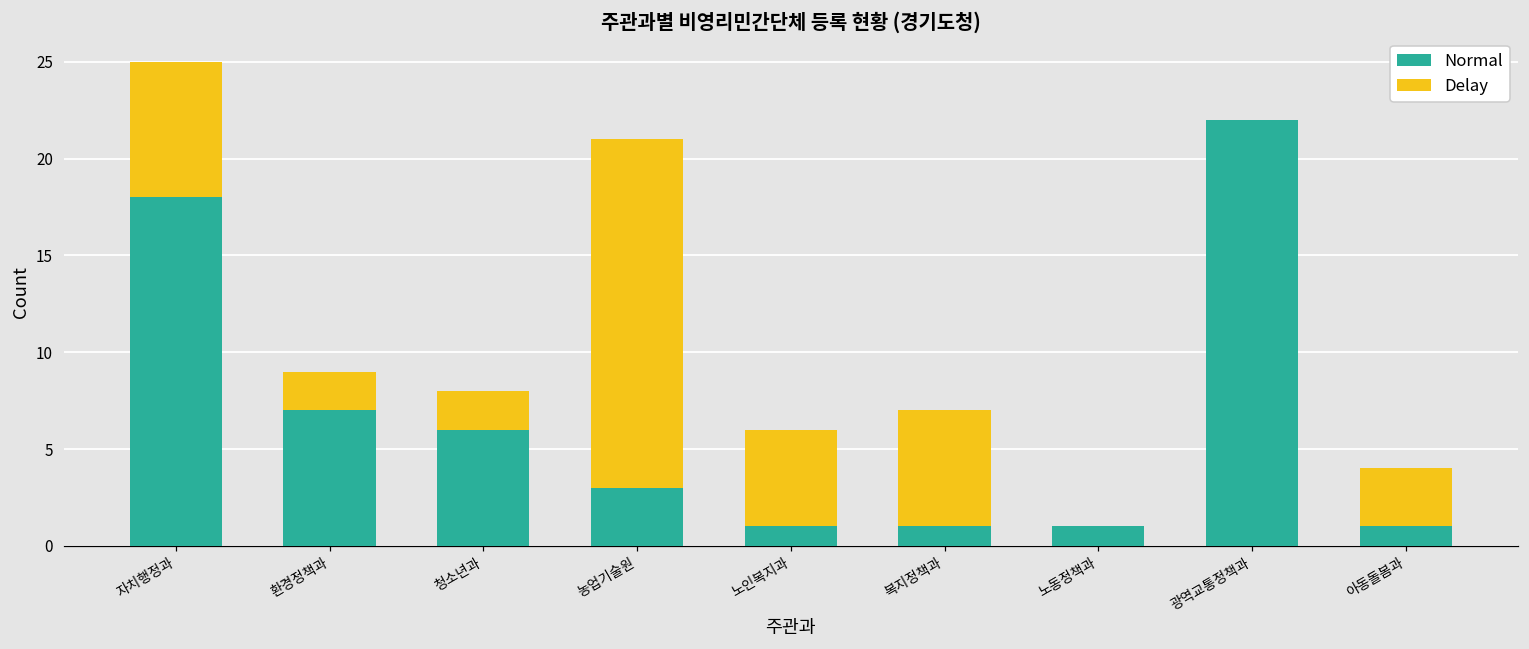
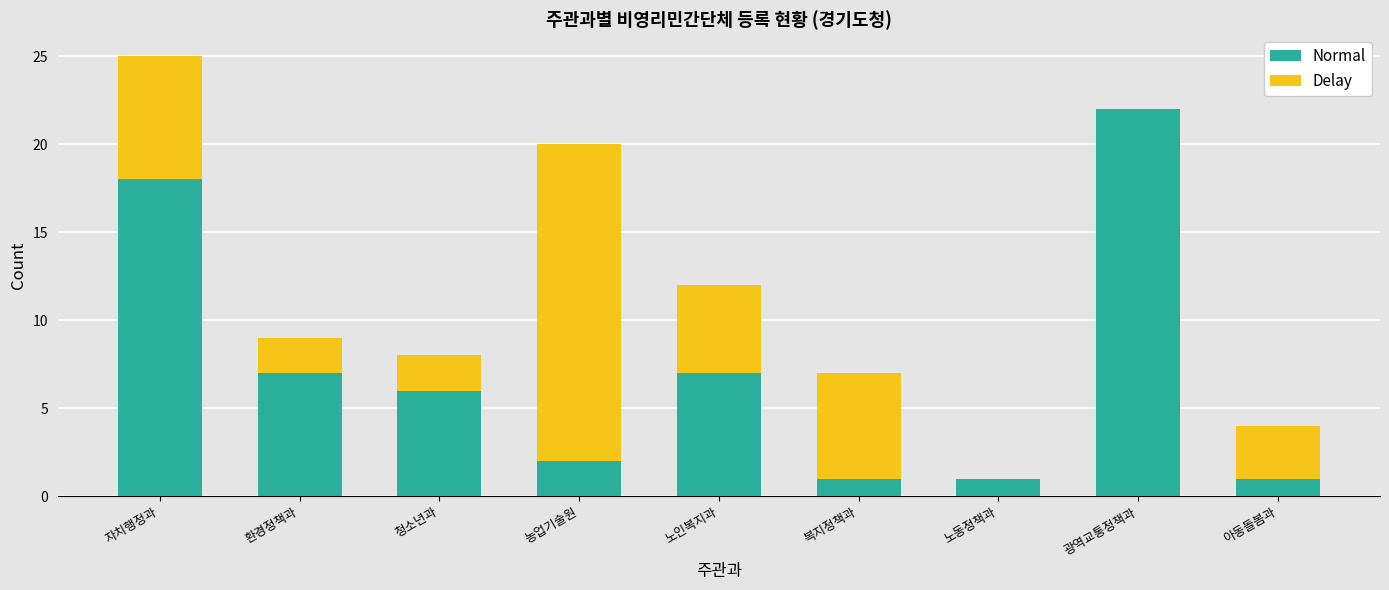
Normal, 농업기술원: 3 -> 2
Normal, 노인복지과: 1 -> 7
